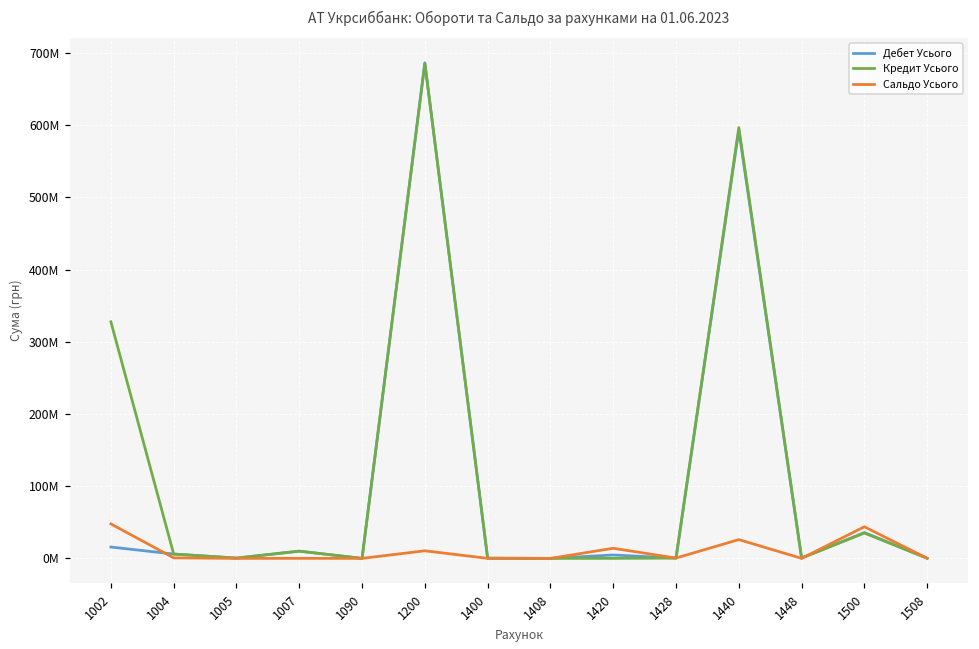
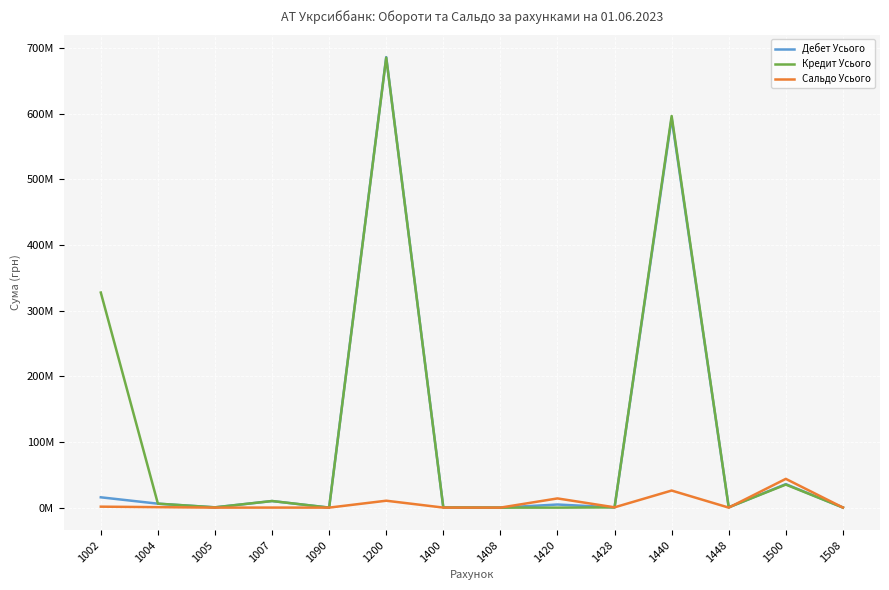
Сальдо Усього, 1002: 50000000 -> 0
